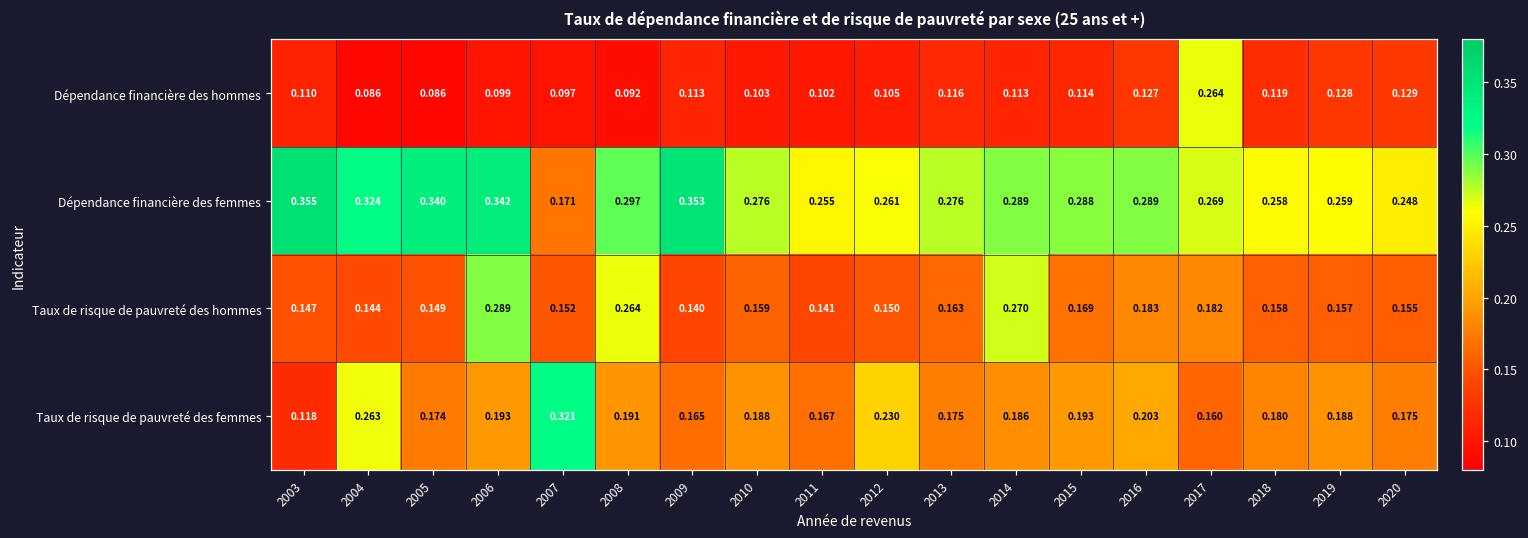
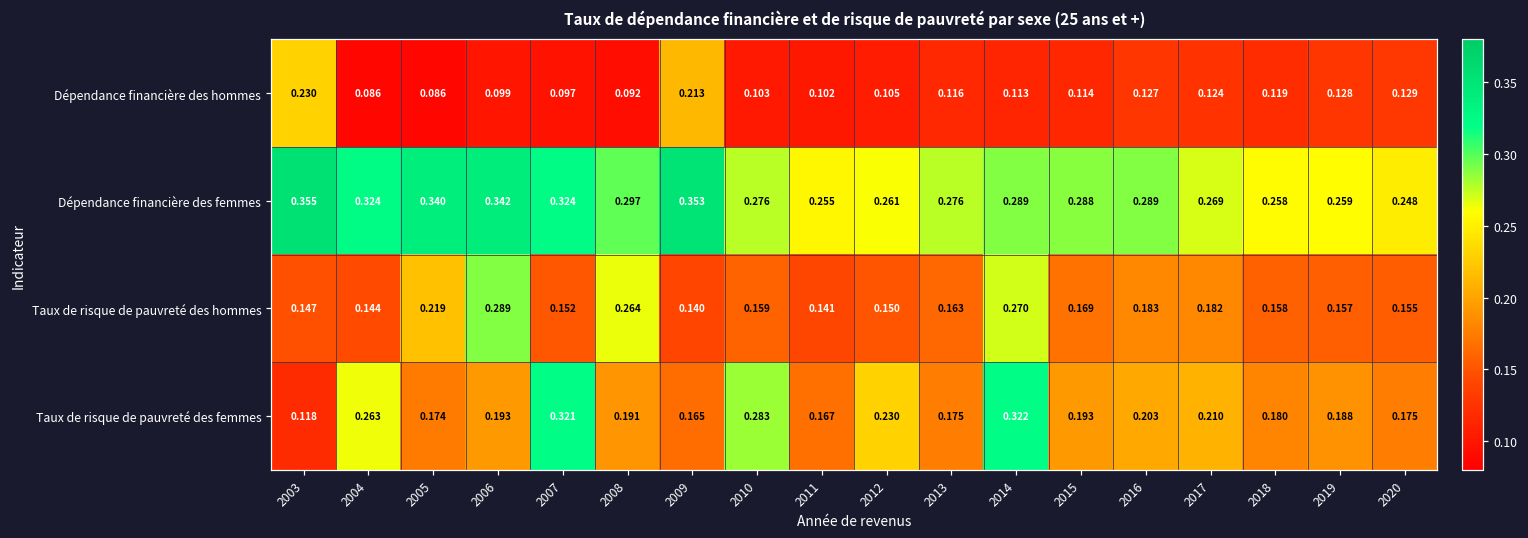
Dépendance financière des hommes, 2003: 0.110 -> 0.230
Dépendance financière des hommes, 2009: 0.113 -> 0.213
Dépendance financière des hommes, 2017: 0.264 -> 0.124
Dépendance financière des femmes, 2007: 0.171 -> 0.324
Taux de risque de pauvreté des hommes, 2005: 0.149 -> 0.219
Taux de risque de pauvreté des femmes, 2010: 0.188 -> 0.283
Taux de risque de pauvreté des femmes, 2014: 0.186 -> 0.322
Taux de risque de pauvreté des femmes, 2017: 0.160 -> 0.210
